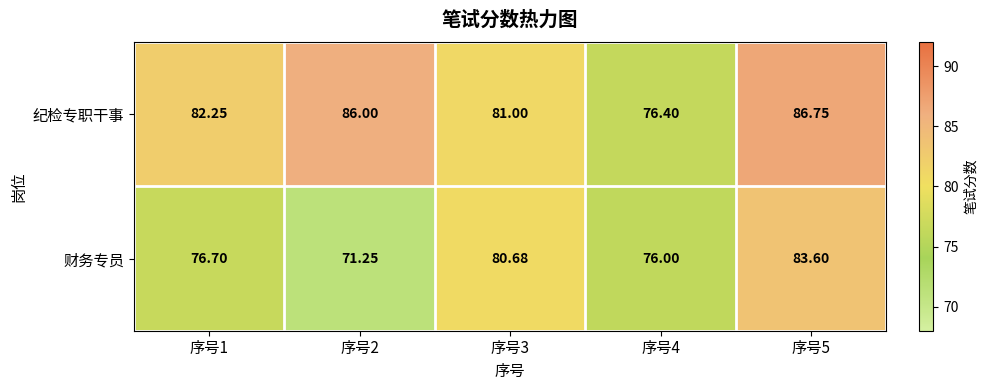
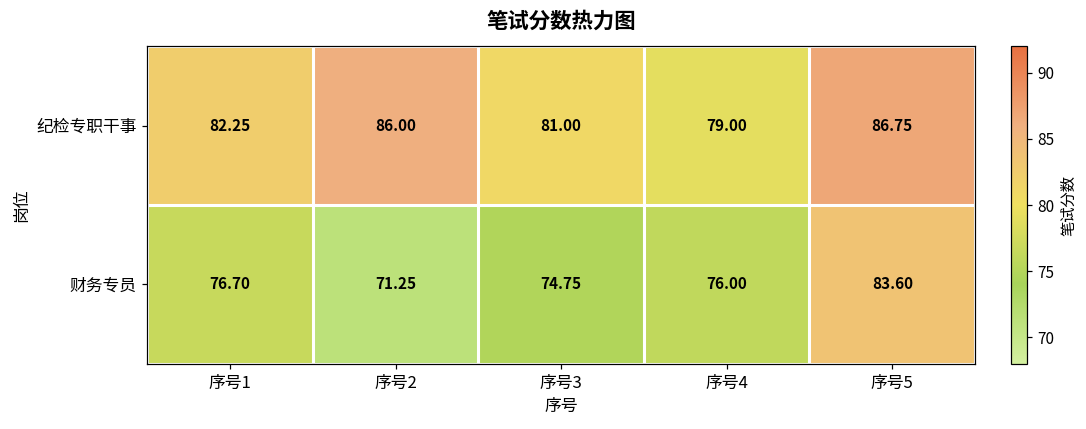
纪检专职干事, 序号4: 76.40 -> 79.00
财务专员, 序号3: 80.68 -> 74.75
